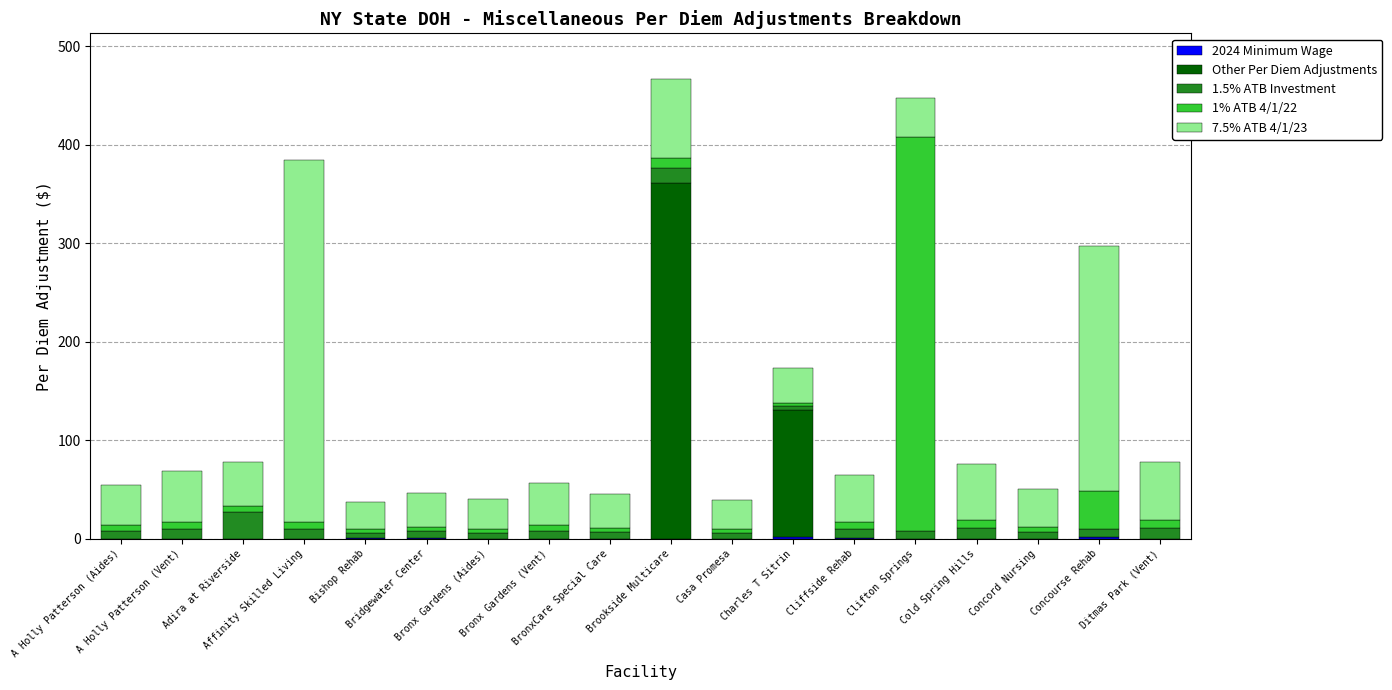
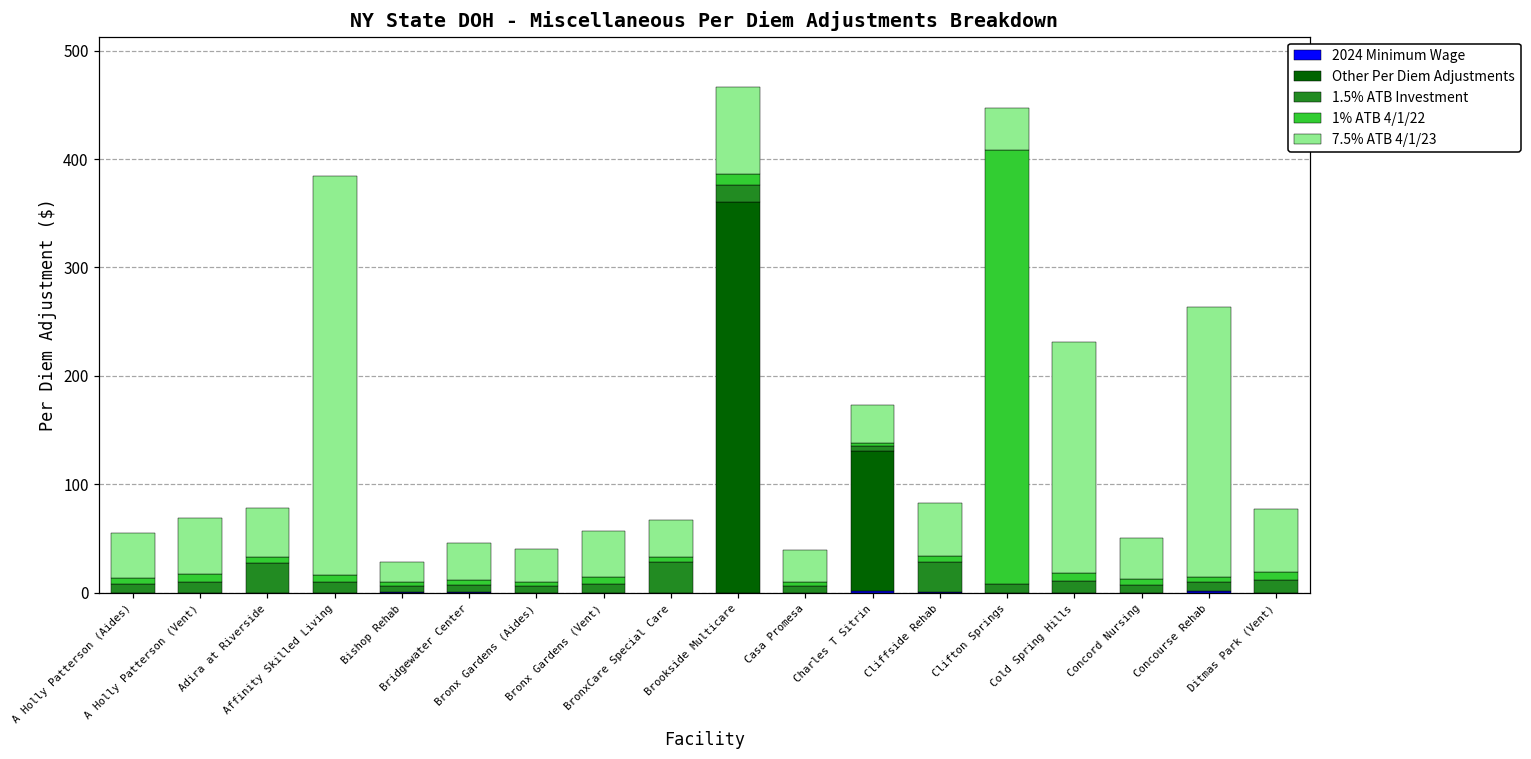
7.5% ATB 4/1/23, Bishop Rehab: 30 -> 20
1.5% ATB Investment, BronxCare Special Care: 10 -> 30
1.5% ATB Investment, Cliffside Rehab: 10 -> 30
7.5% ATB 4/1/23, Cold Spring Hills: 60 -> 210
1% ATB 4/1/22, Concourse Rehab: 40 -> 10
